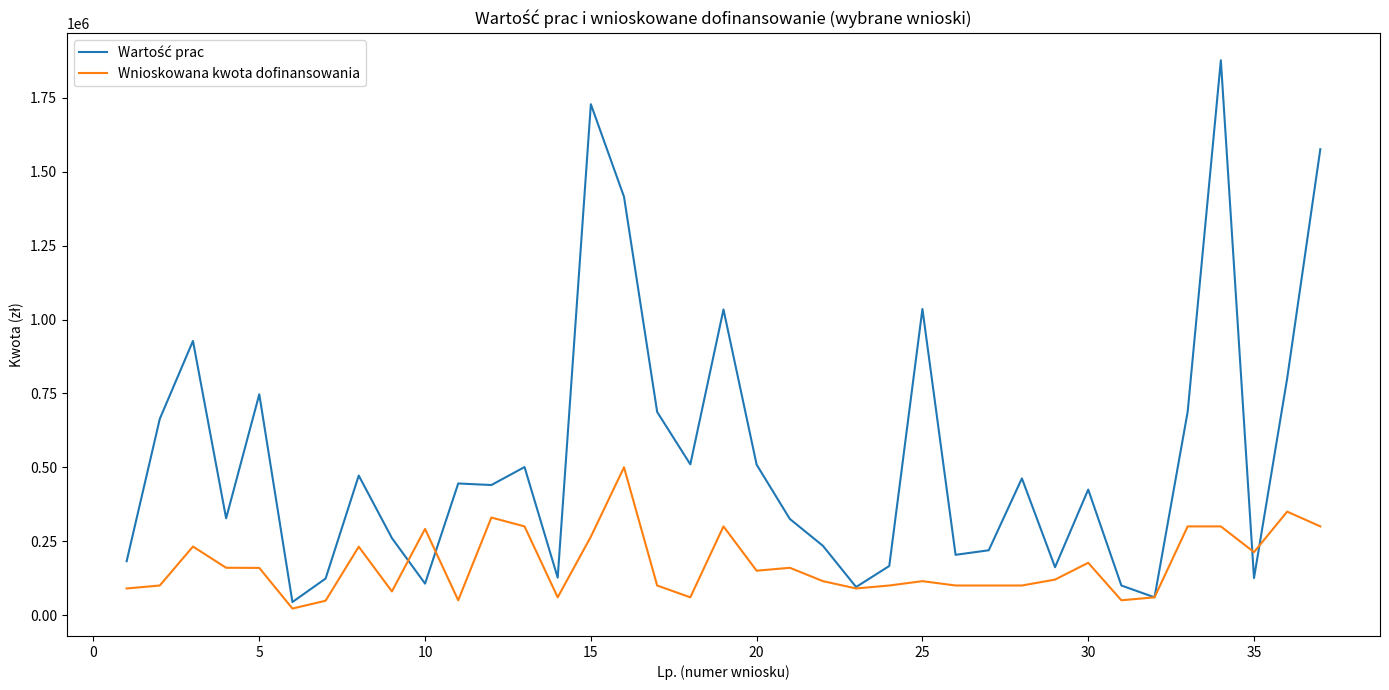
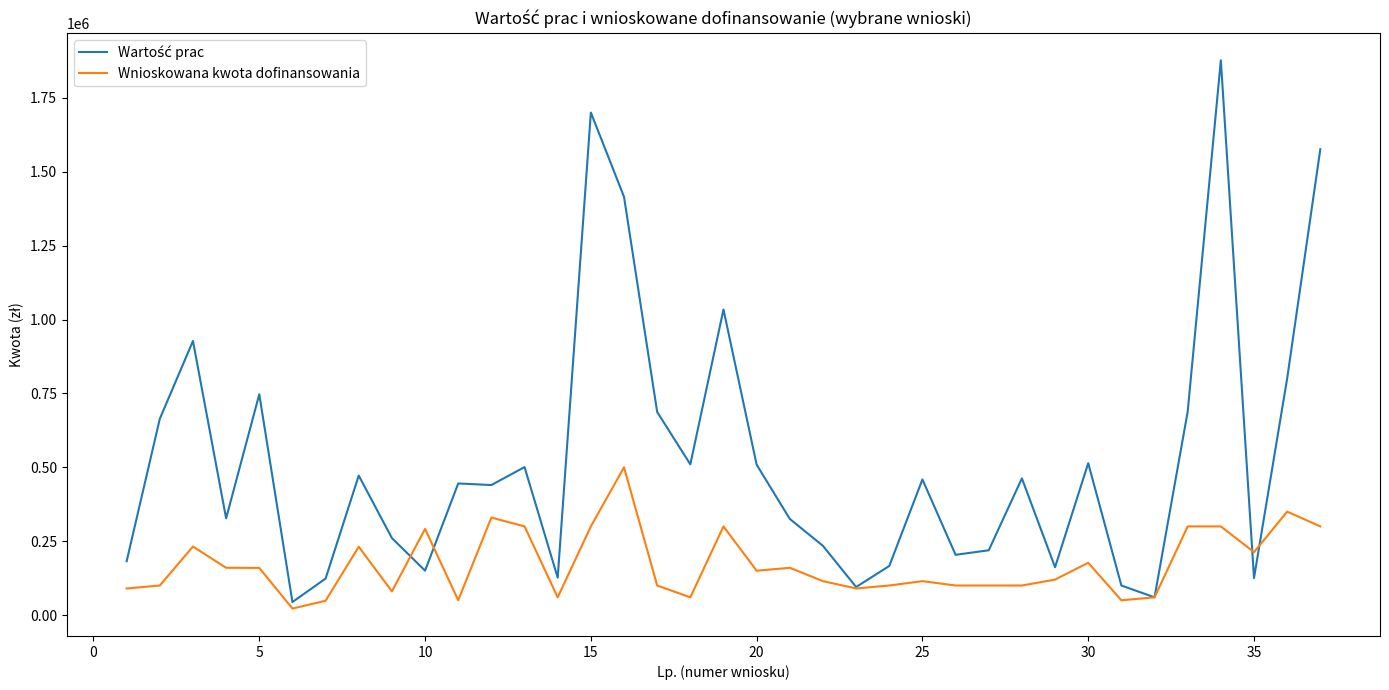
Wartość prac, 10: 110000 -> 150000
Wartość prac, 15: 1730000 -> 1700000
Wnioskowana kwota dofinansowania, 15: 270000 -> 300000
Wartość prac, 25: 1040000 -> 460000
Wartość prac, 30: 420000 -> 510000
